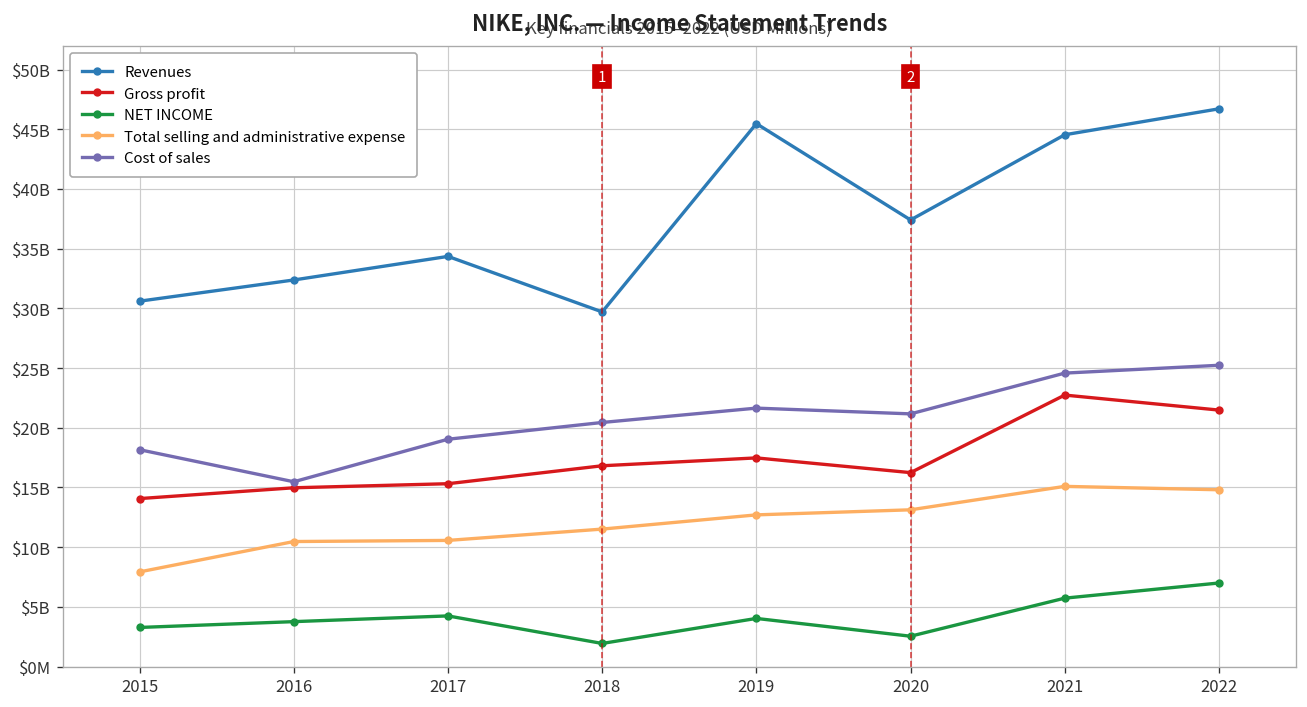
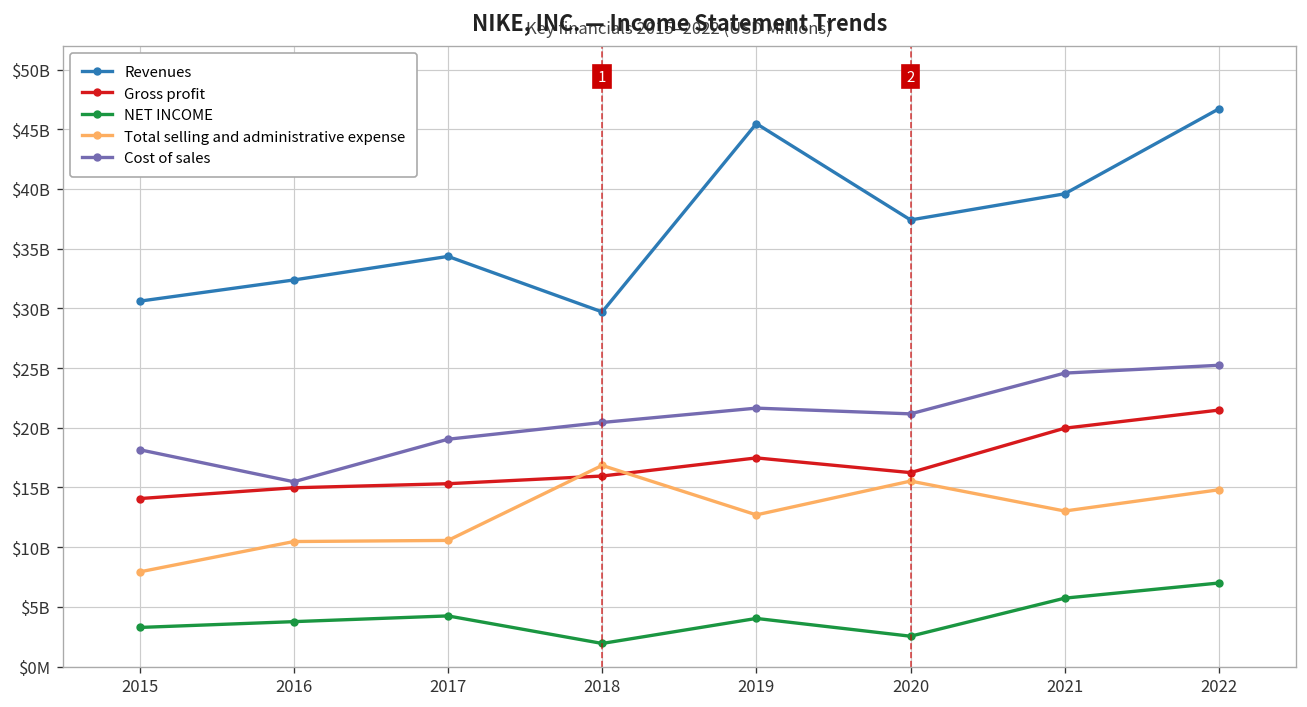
Gross profit, 2018: $17000000000 -> $16000000000
Total selling and administrative expense, 2018: $12000000000 -> $17000000000
Total selling and administrative expense, 2020: $13000000000 -> $16000000000
Revenues, 2021: $45000000000 -> $40000000000
Gross profit, 2021: $23000000000 -> $20000000000
Total selling and administrative expense, 2021: $15000000000 -> $13000000000
